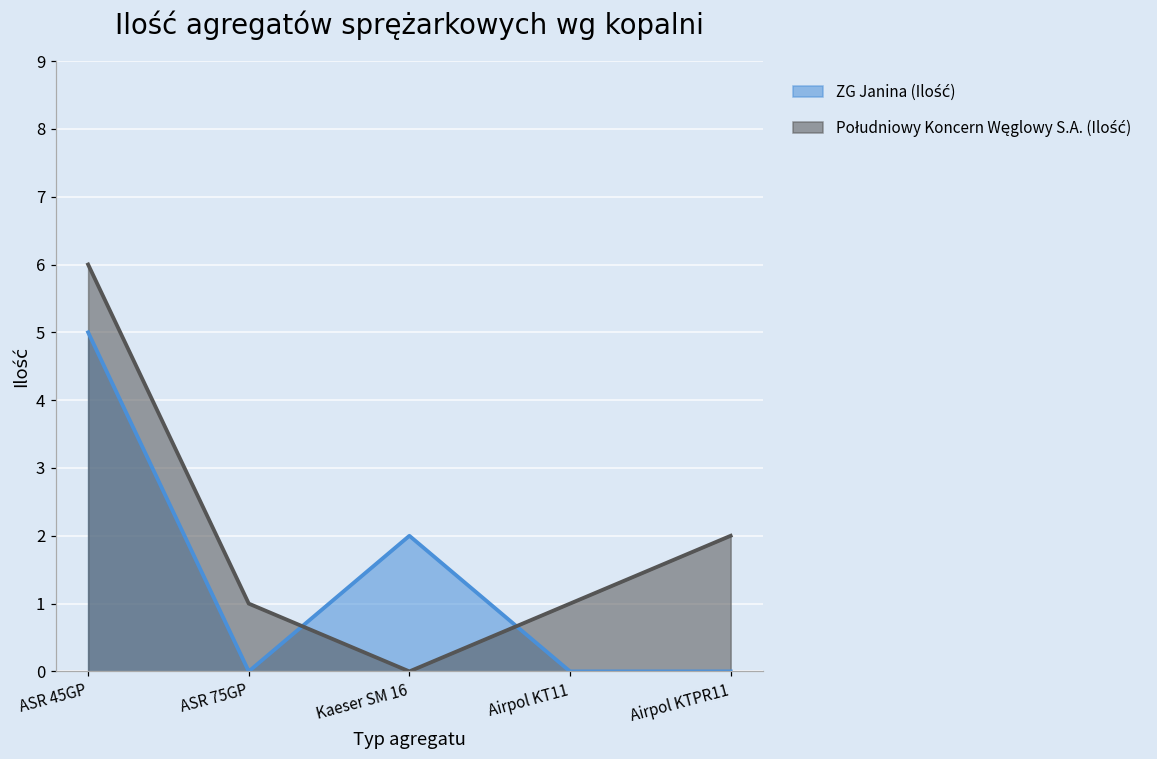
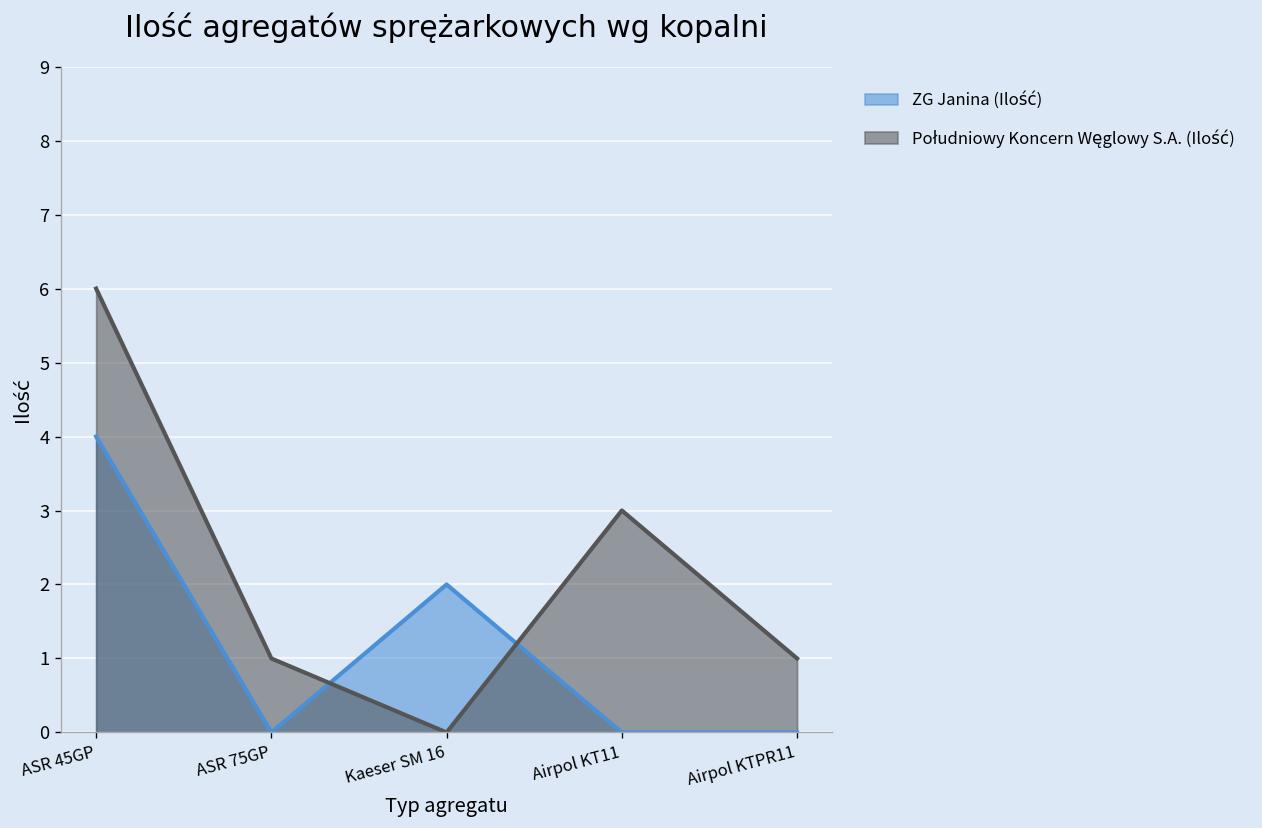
ZG Janina (Ilość), ASR 45GP: 5 -> 4
Południowy Koncern Węglowy S.A. (Ilość), Airpol KT11: 1 -> 3
Południowy Koncern Węglowy S.A. (Ilość), Airpol KTPR11: 2 -> 1
